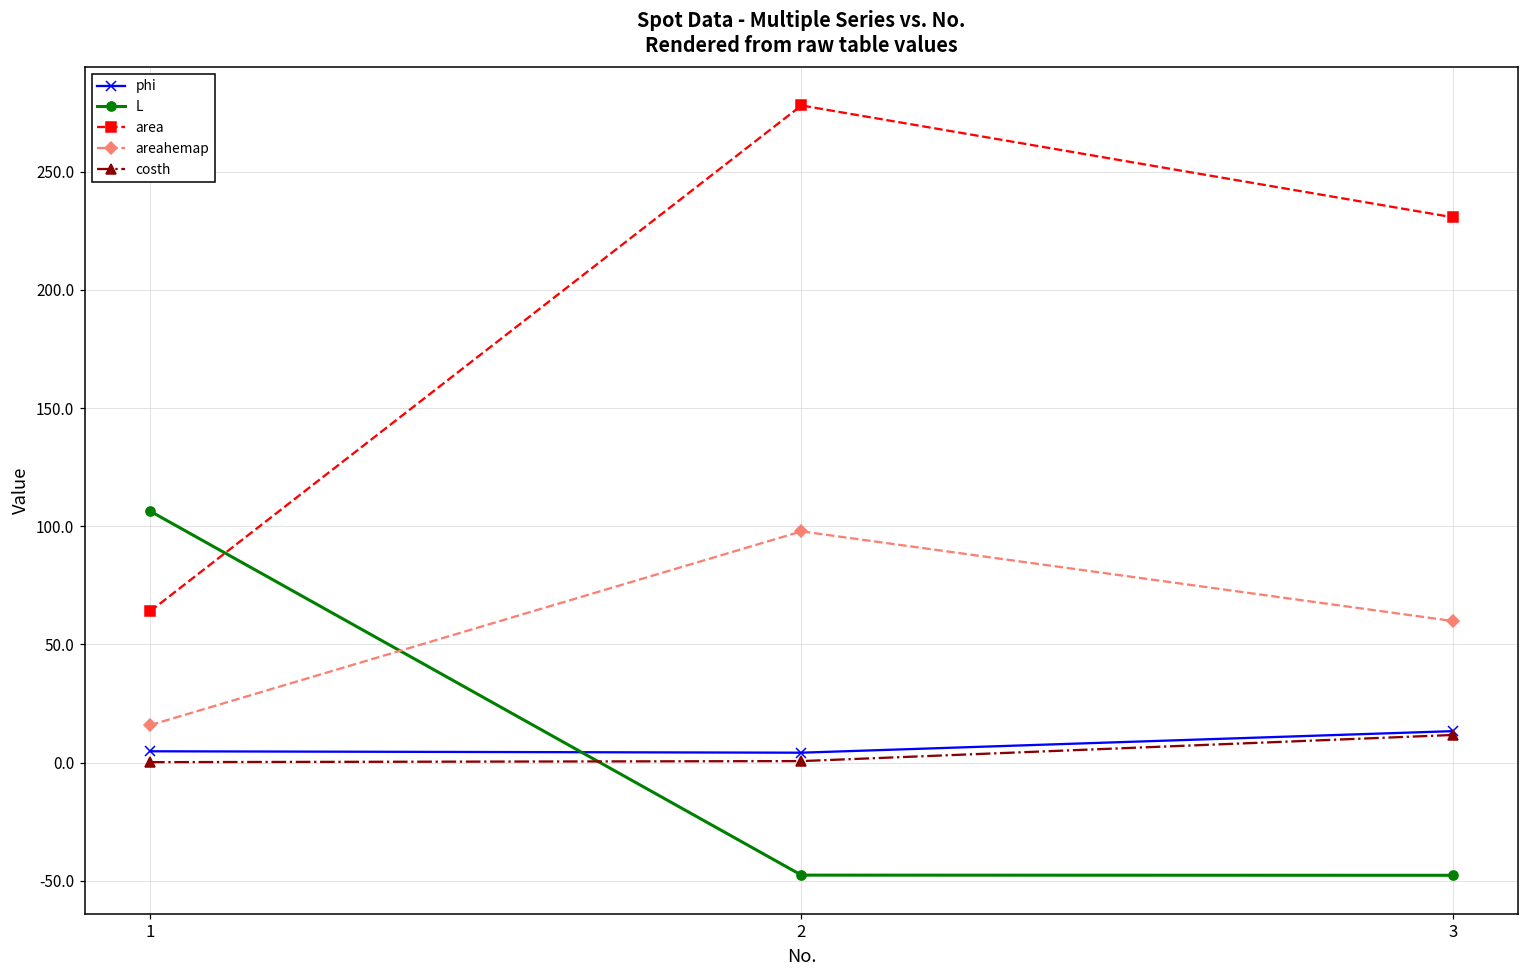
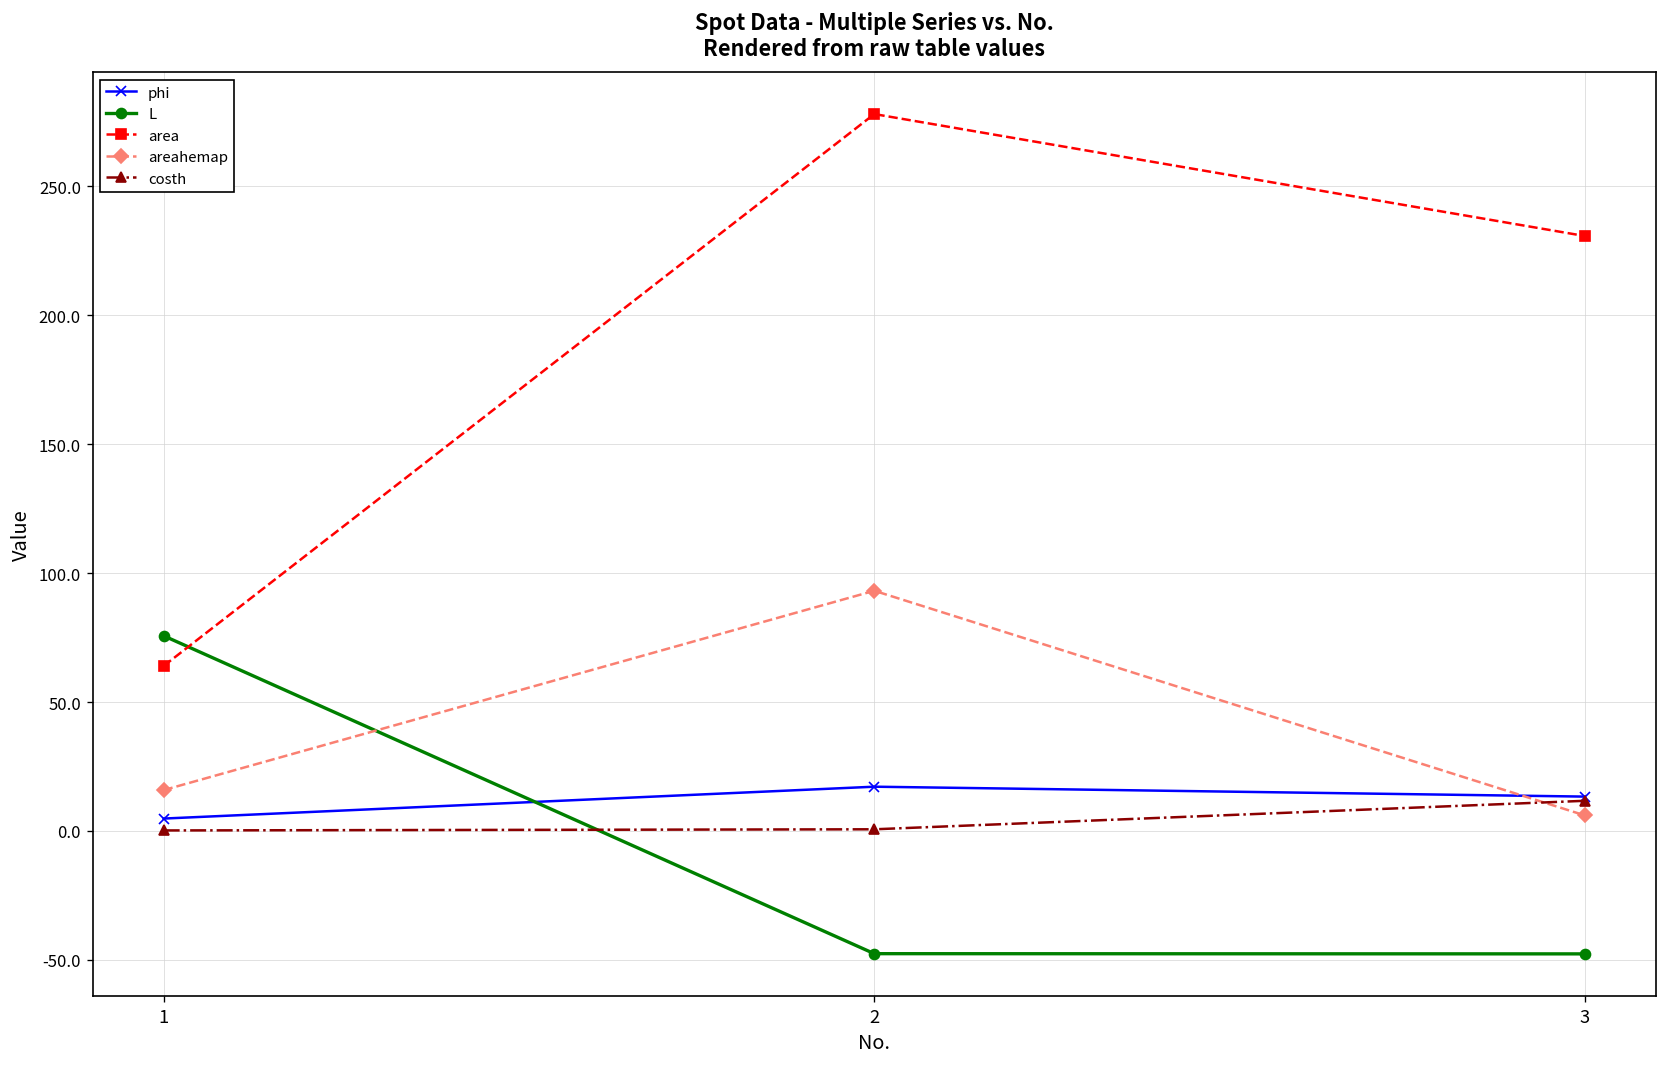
L, 1: 106 -> 76
phi, 2: 4 -> 17
areahemap, 2: 98 -> 93
areahemap, 3: 60 -> 6
